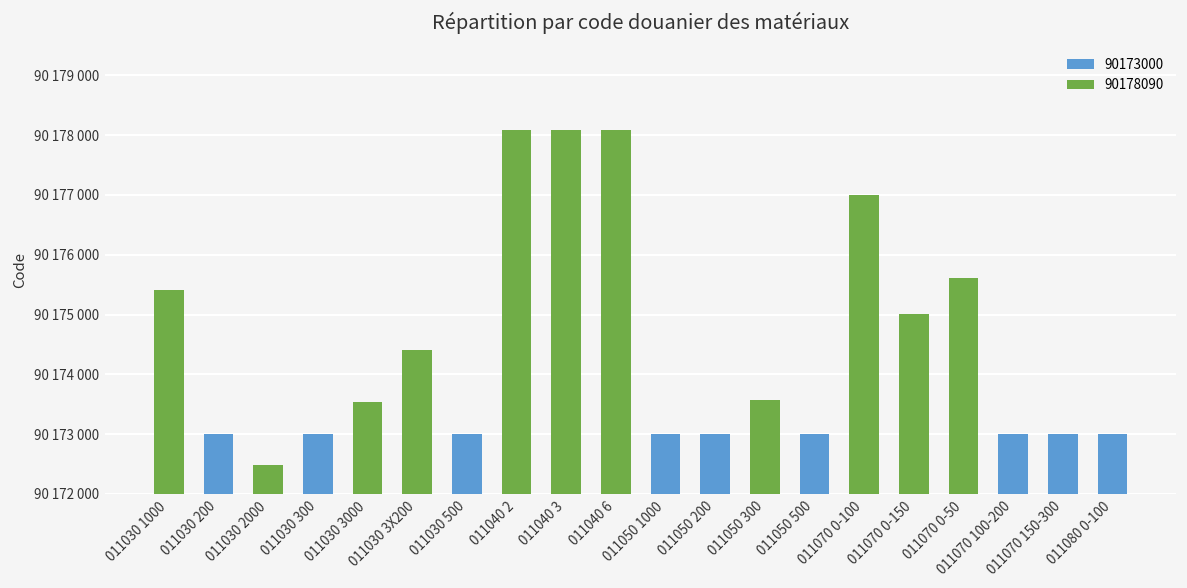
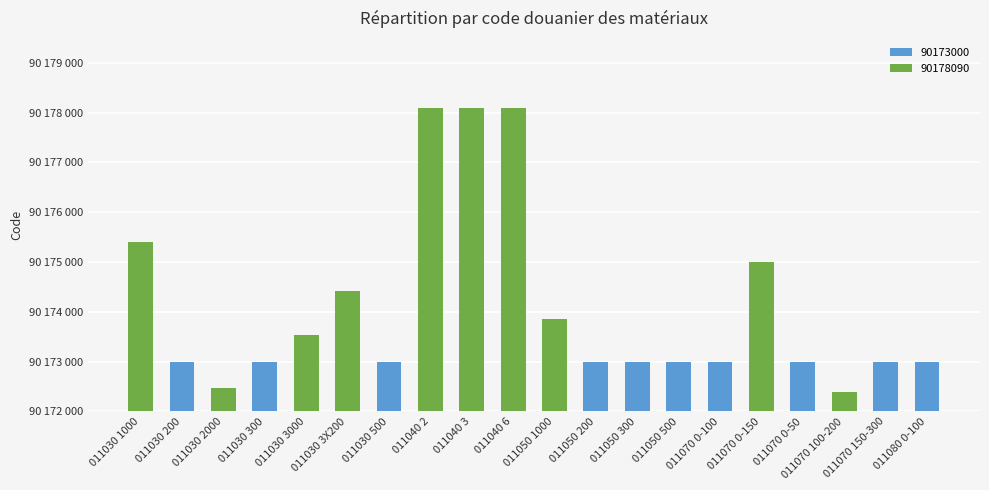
011050 1000: 90173000 -> 90173800
011050 300: 90173600 -> 90173000
011070 0-100: 90177000 -> 90173000
011070 0-50: 90175600 -> 90173000
011070 100-200: 90173000 -> 90172400
